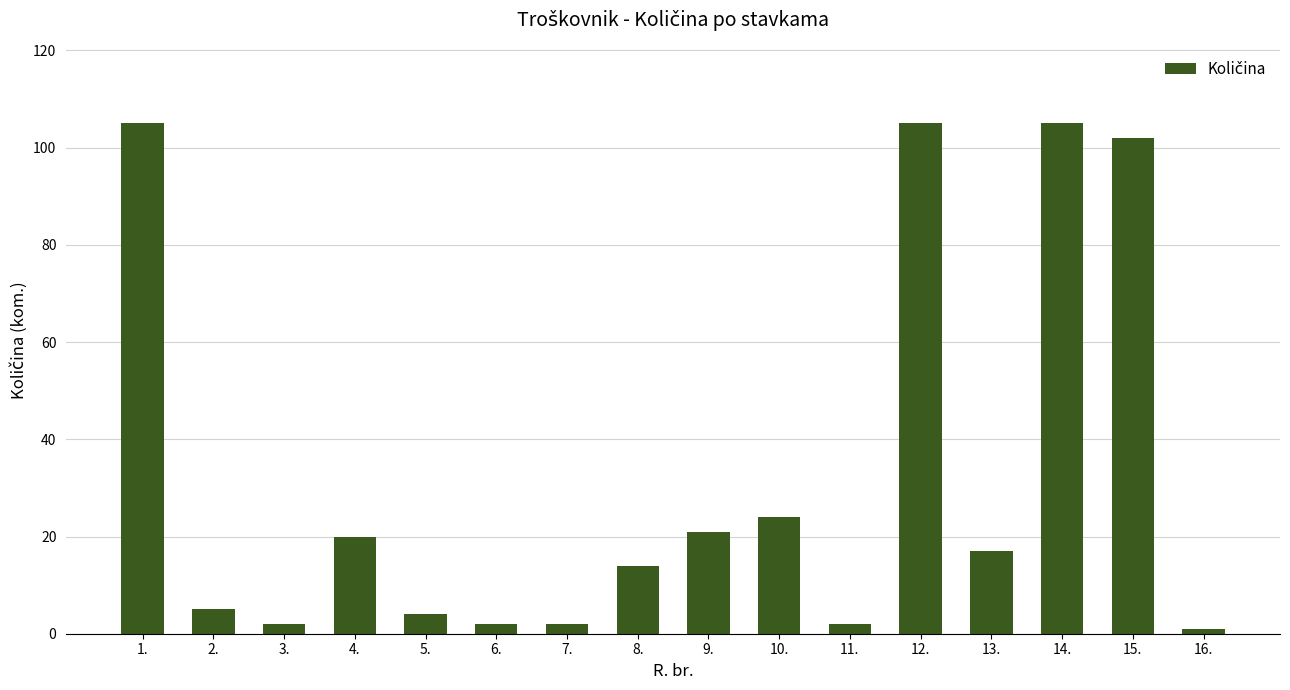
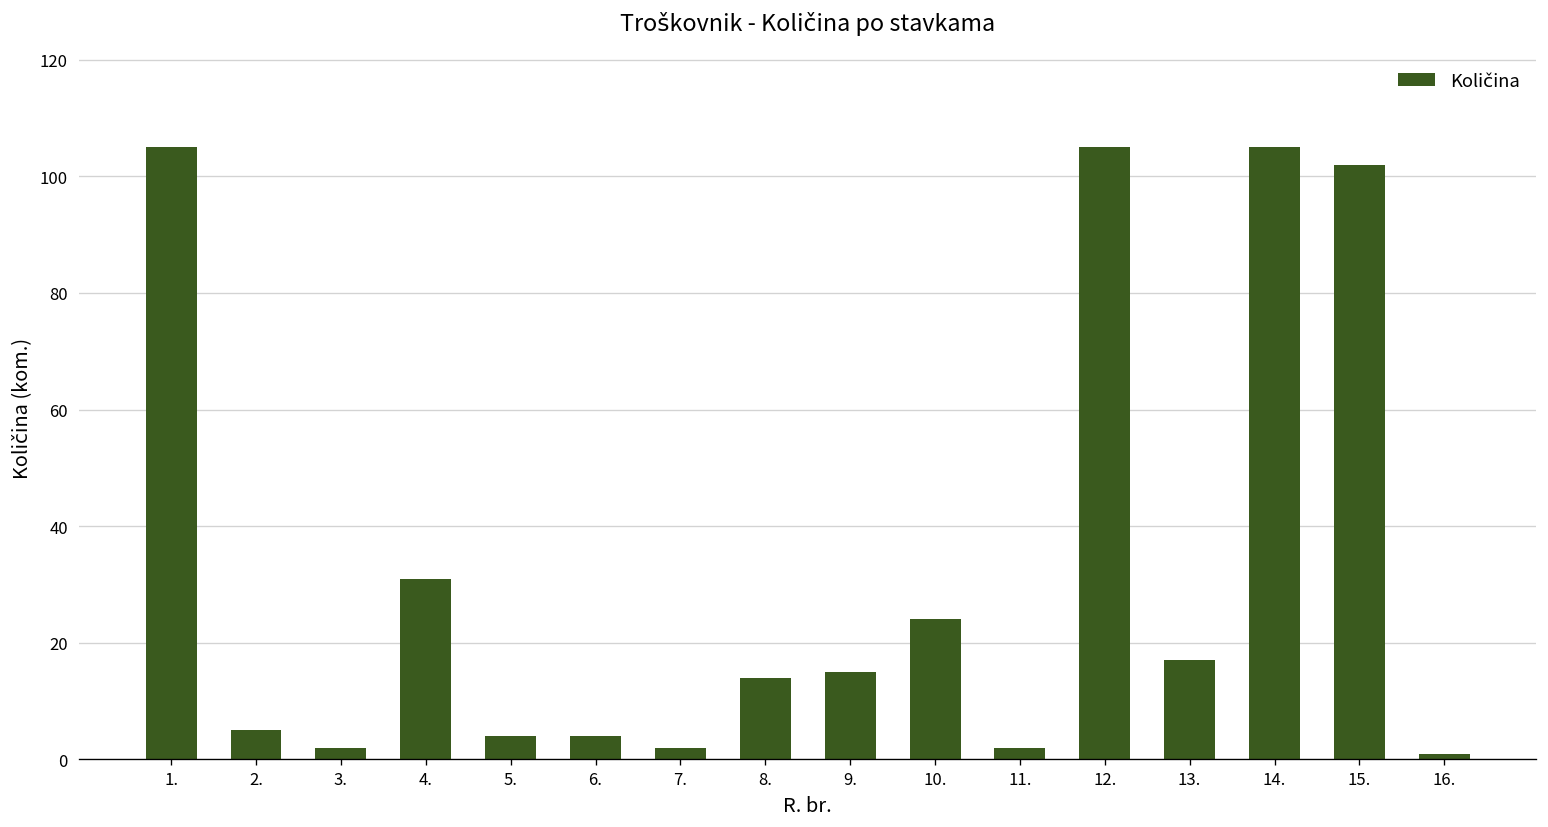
4.: 20 -> 31
6.: 2 -> 4
9.: 21 -> 15
